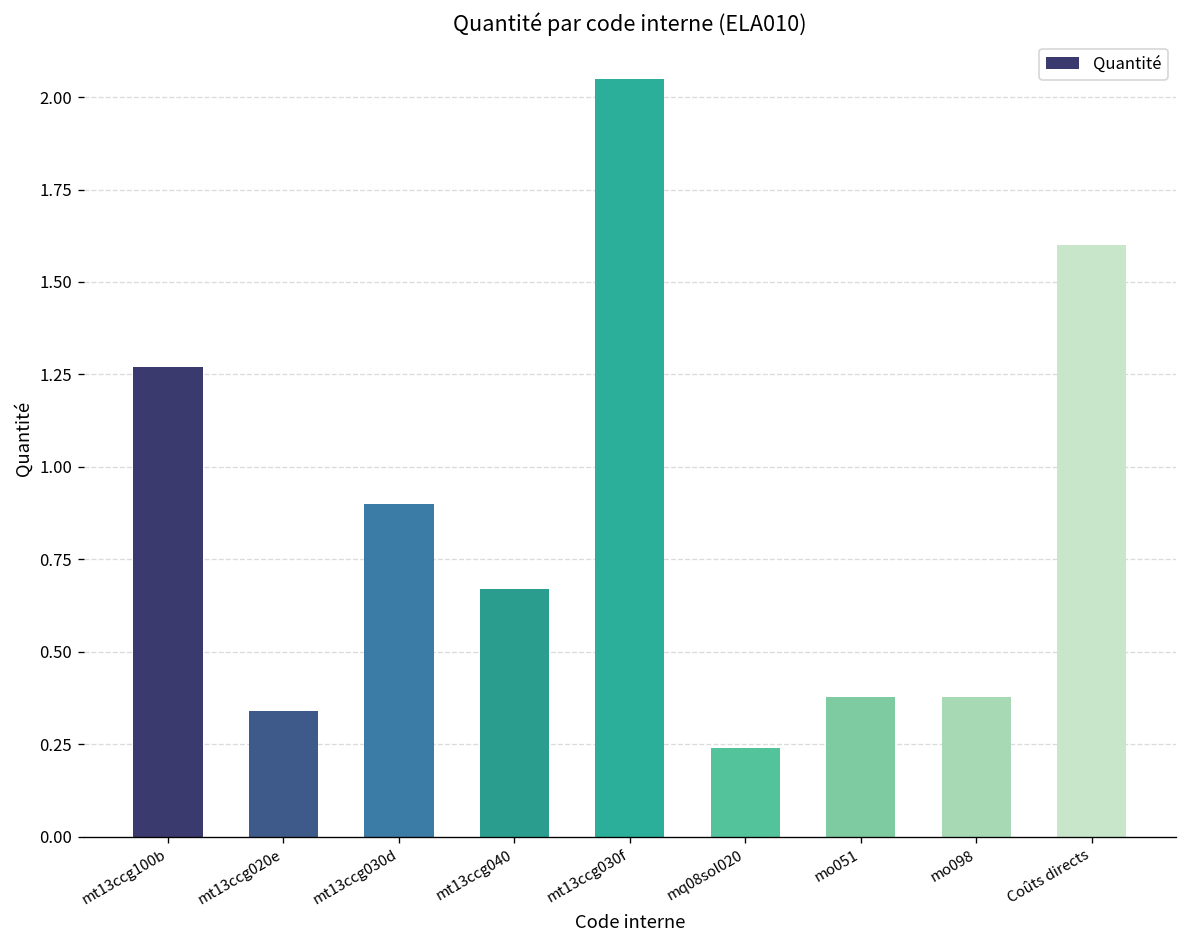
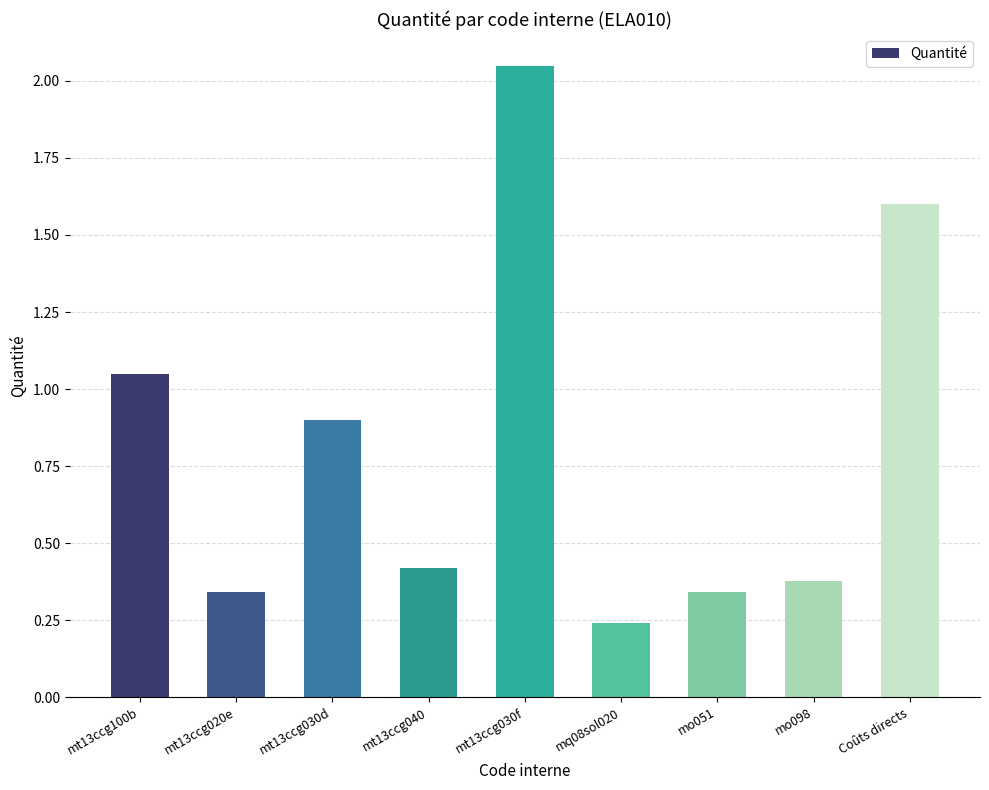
mt13ccg100b: 1.27 -> 1.05
mt13ccg040: 0.67 -> 0.42
mo051: 0.38 -> 0.34
